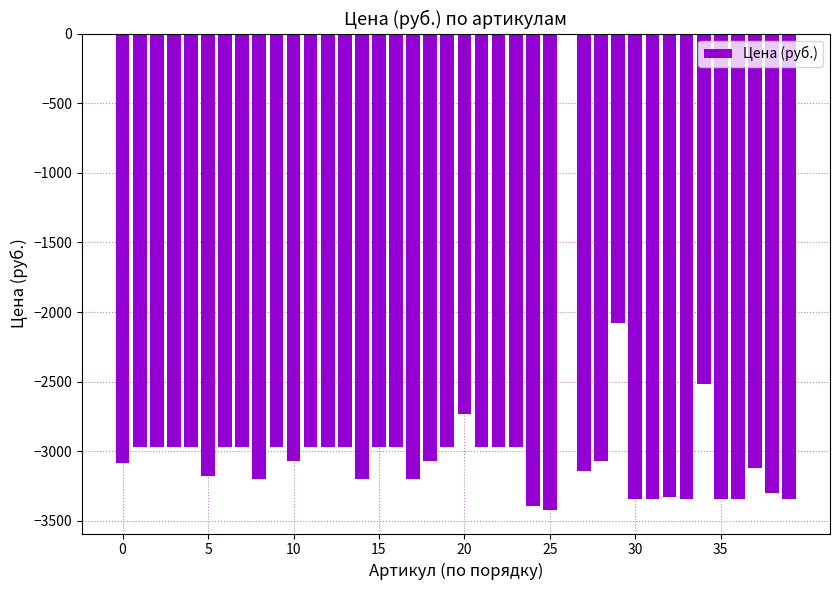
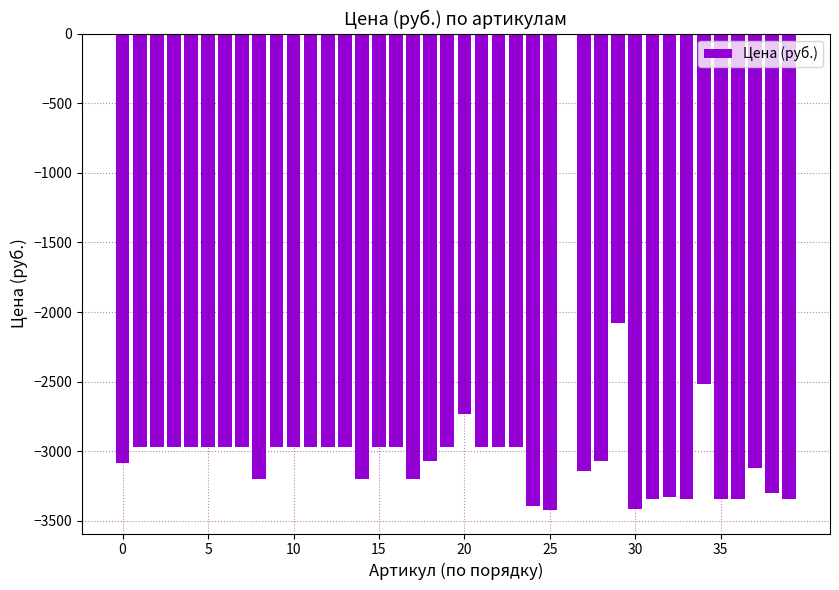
5: -3180 -> -2970
10: -3070 -> -2970
30: -3340 -> -3410
